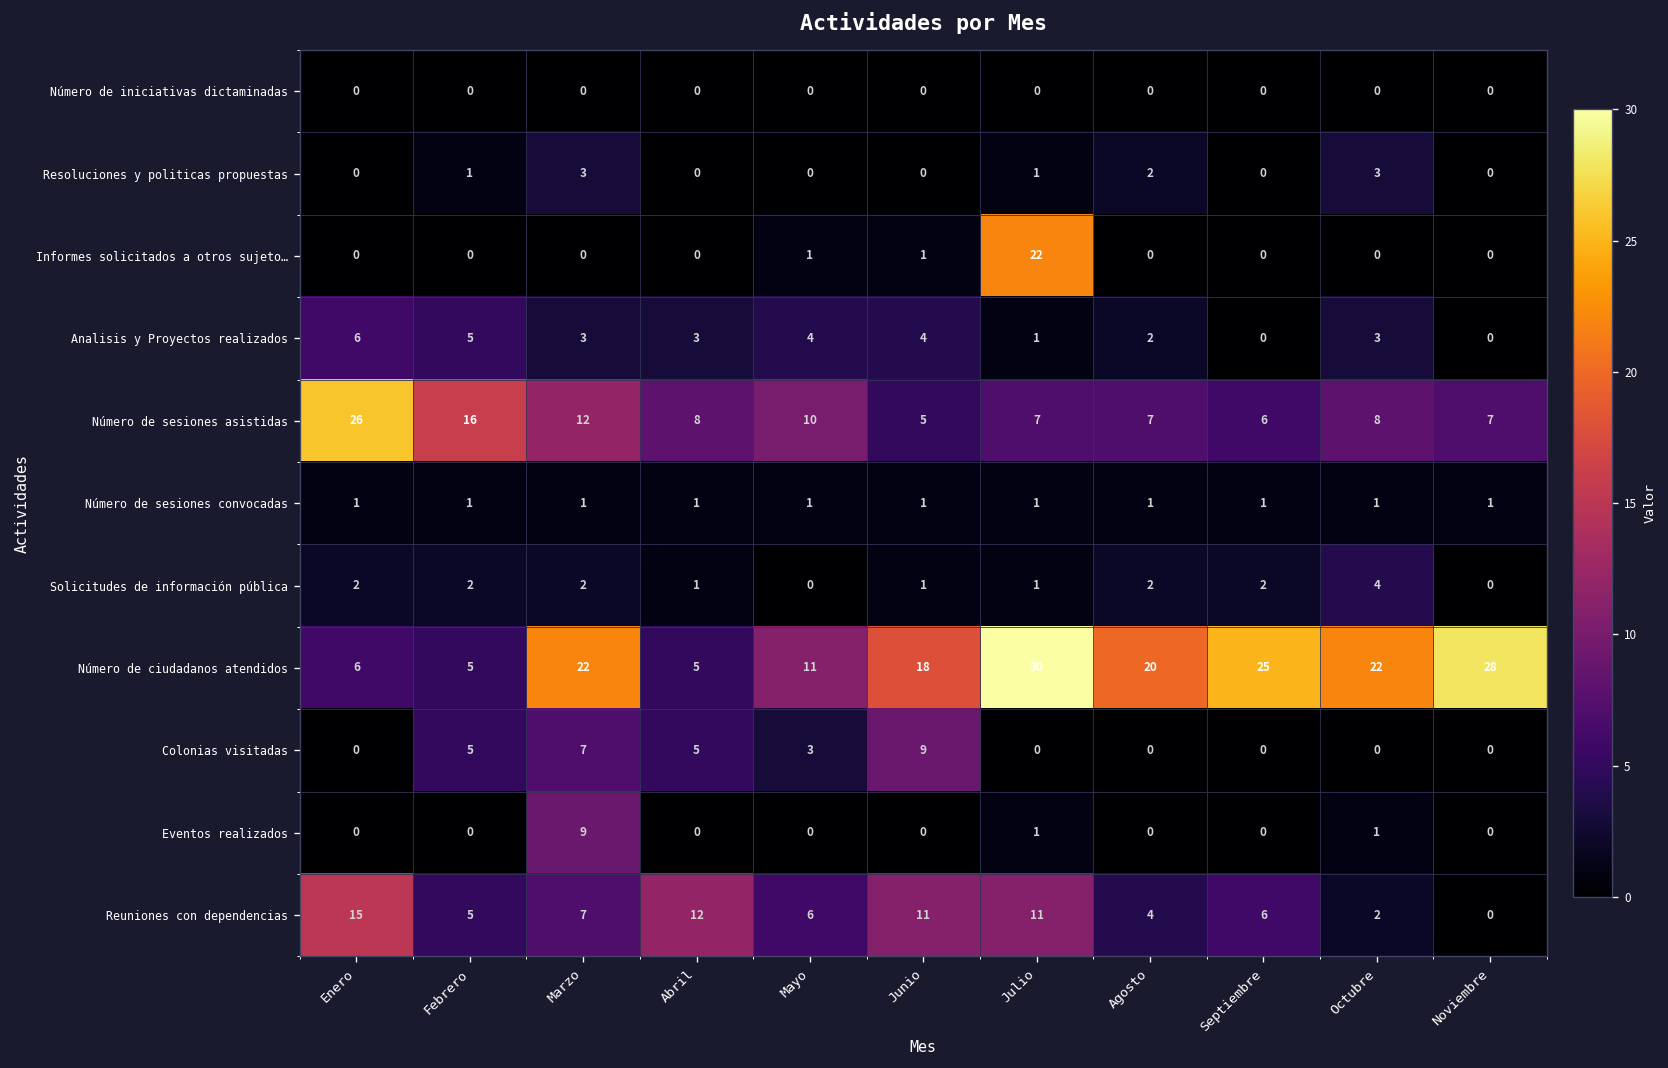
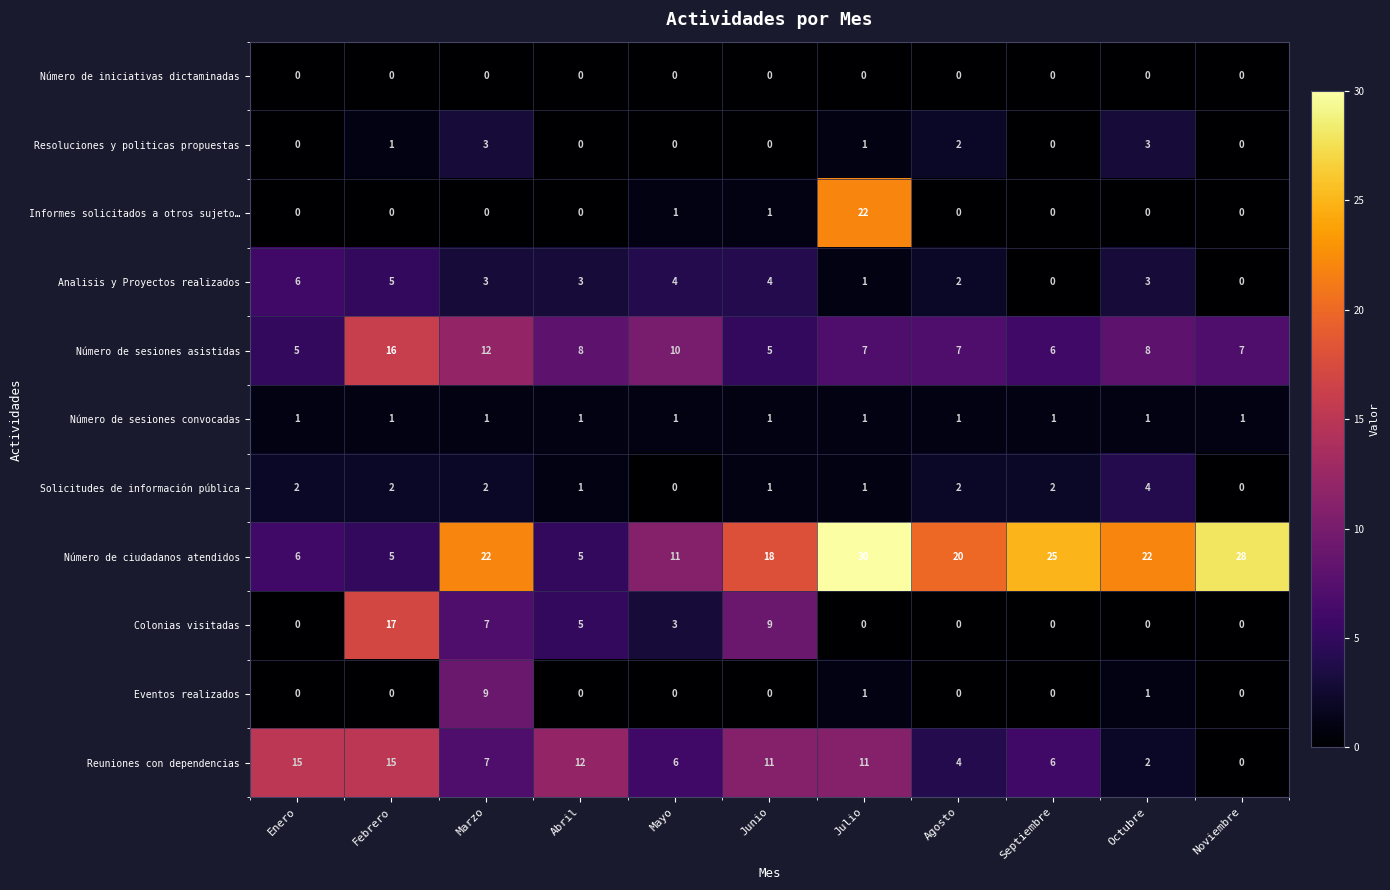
Número de sesiones asistidas, Enero: 26 -> 5
Colonias visitadas, Febrero: 5 -> 17
Reuniones con dependencias, Febrero: 5 -> 15
